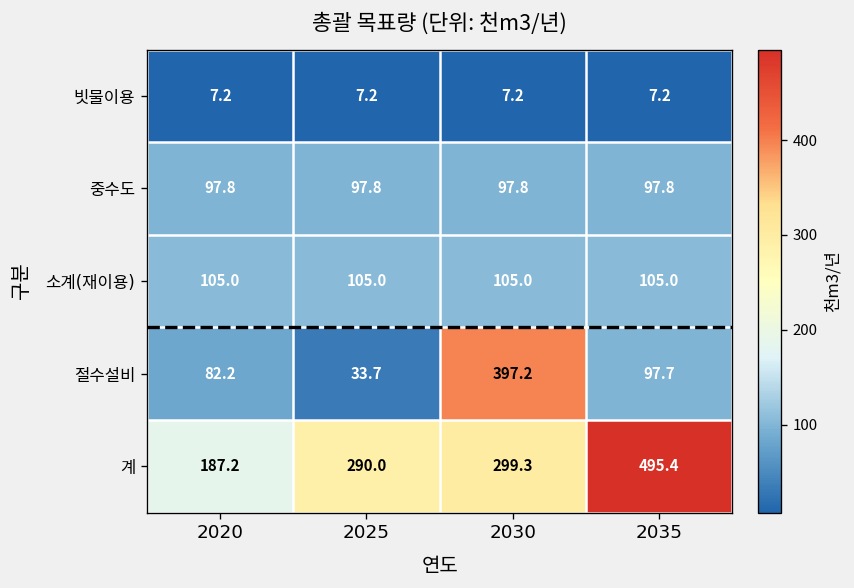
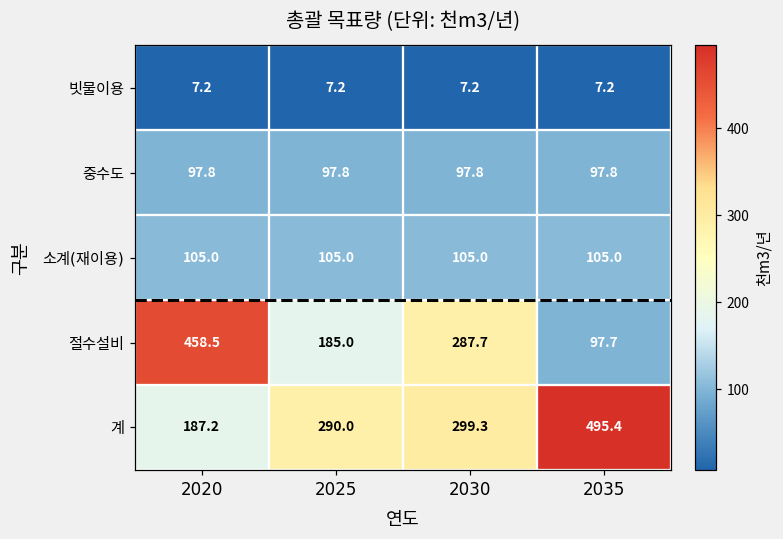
절수설비, 2020: 82.2 -> 458.5
절수설비, 2025: 33.7 -> 185.0
절수설비, 2030: 397.2 -> 287.7
